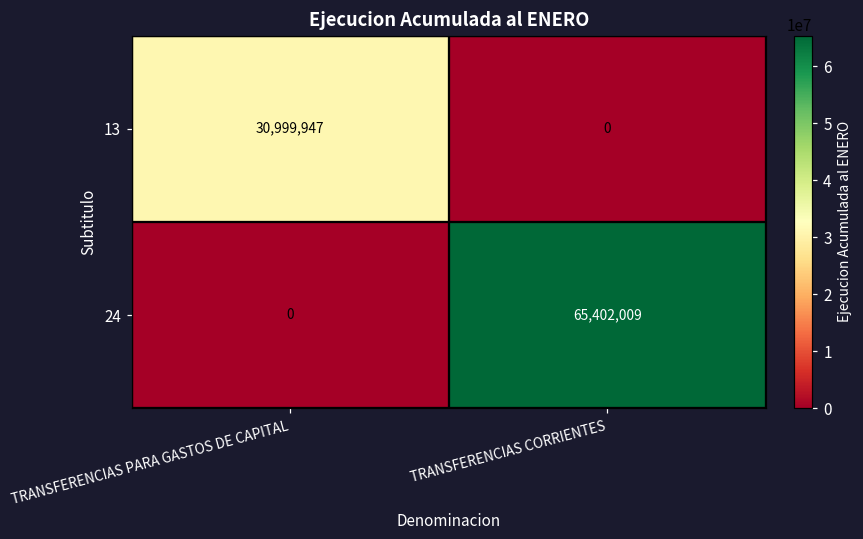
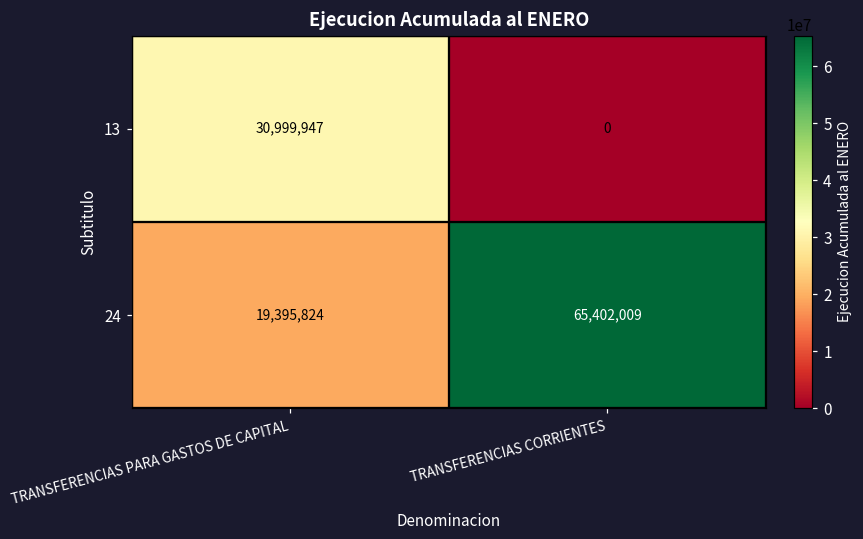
24, TRANSFERENCIAS PARA GASTOS DE CAPITAL: 0 -> 19,395,824
